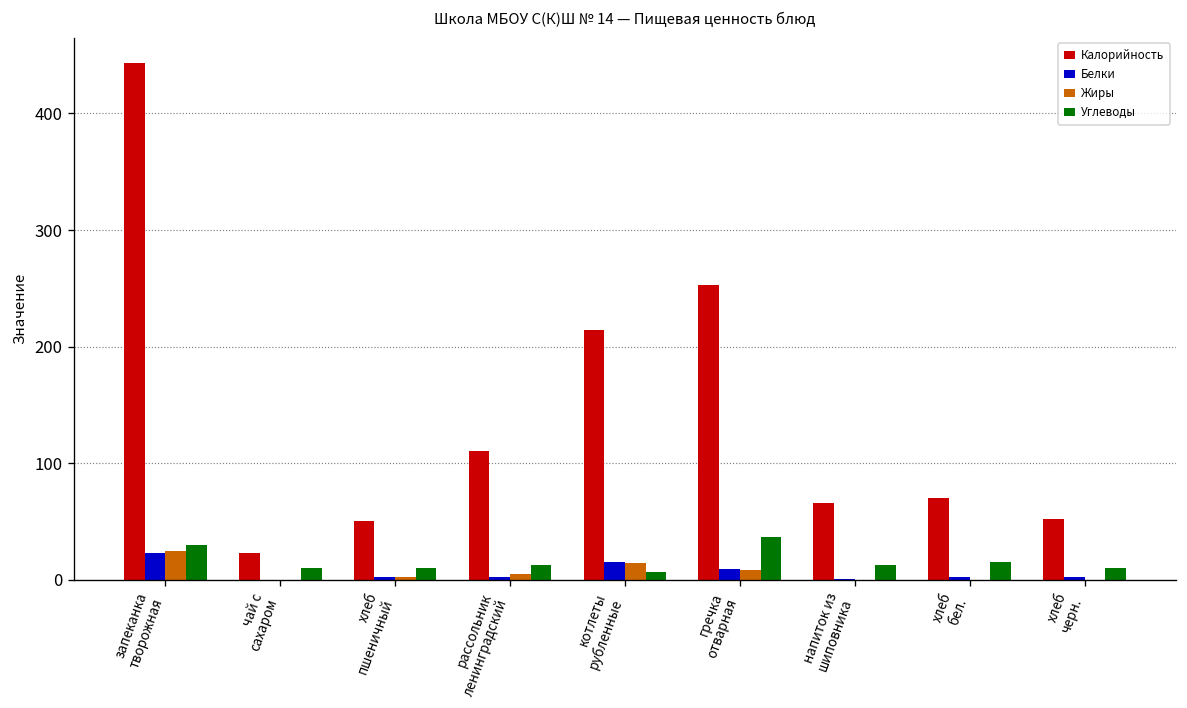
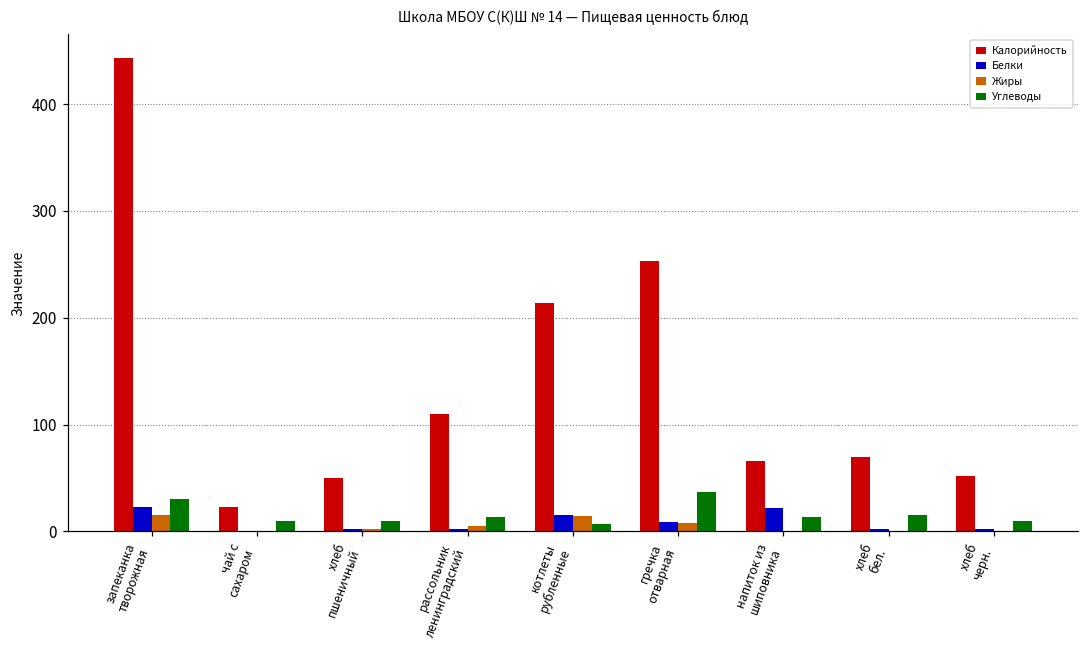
Жиры, запеканка творожная: 30 -> 20
Белки, напиток из шиповника: 0 -> 20
